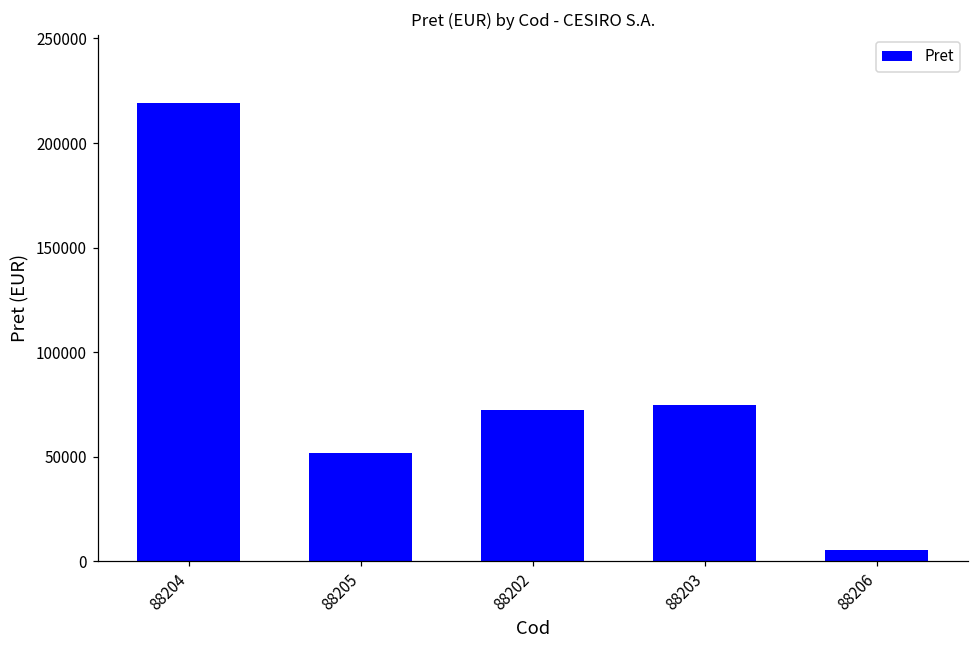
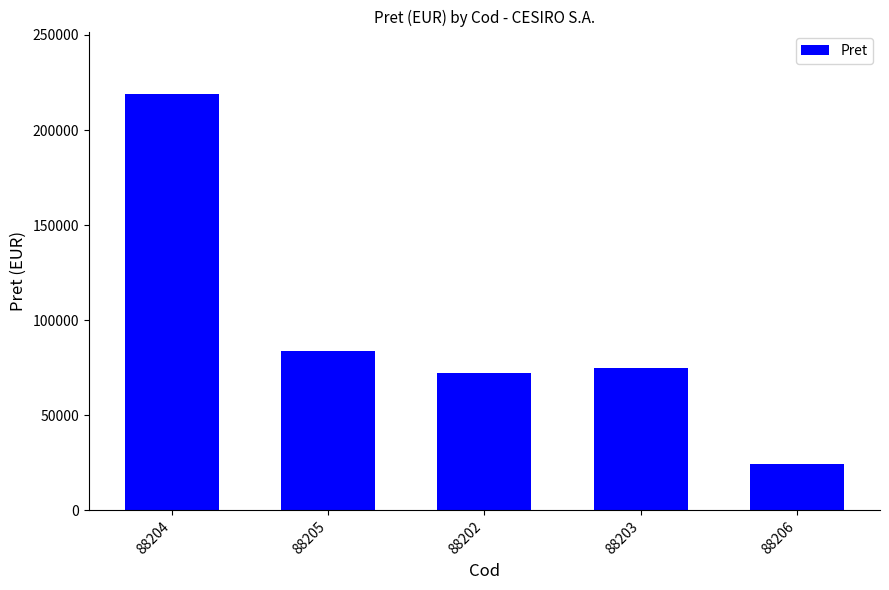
88205: 52000 -> 84000
88206: 5000 -> 25000
